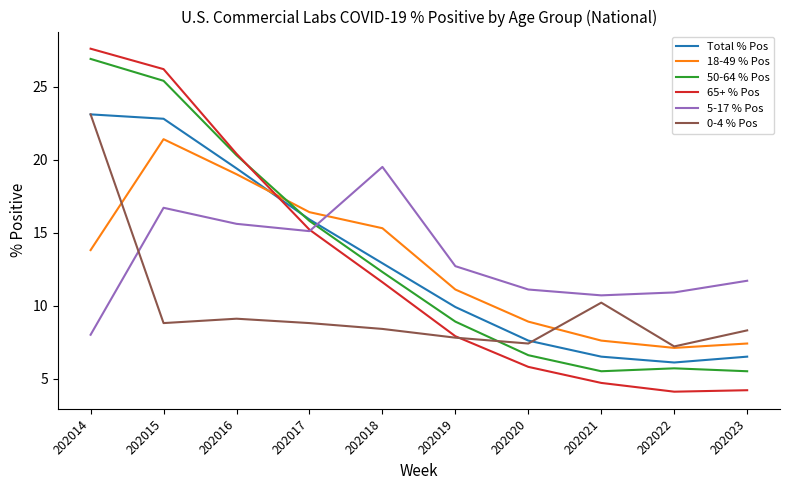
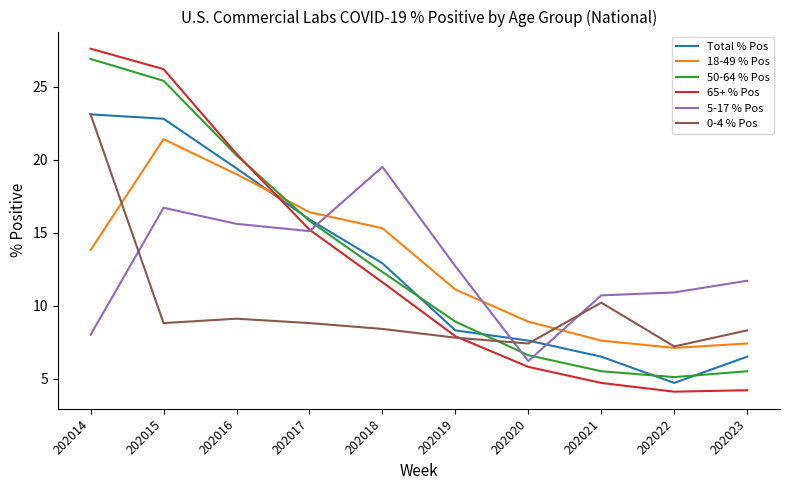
Total % Pos, 202019: 9.9 -> 8.3
5-17 % Pos, 202020: 11.1 -> 6.2
Total % Pos, 202022: 6.1 -> 4.7
50-64 % Pos, 202022: 5.7 -> 5.1
